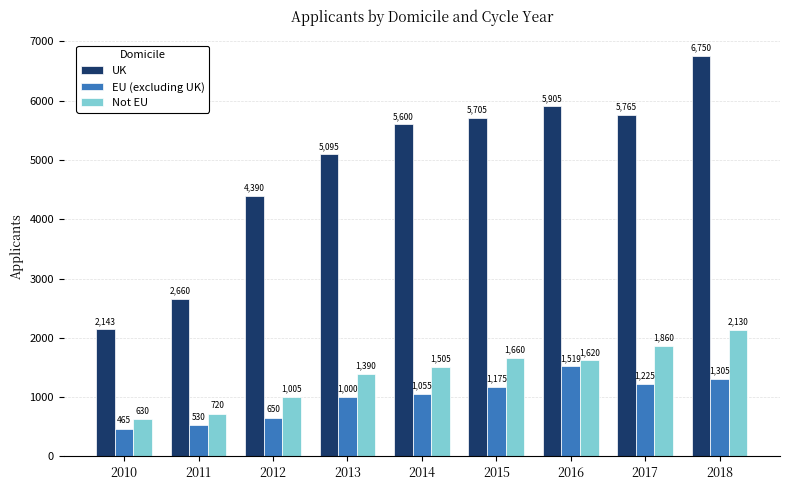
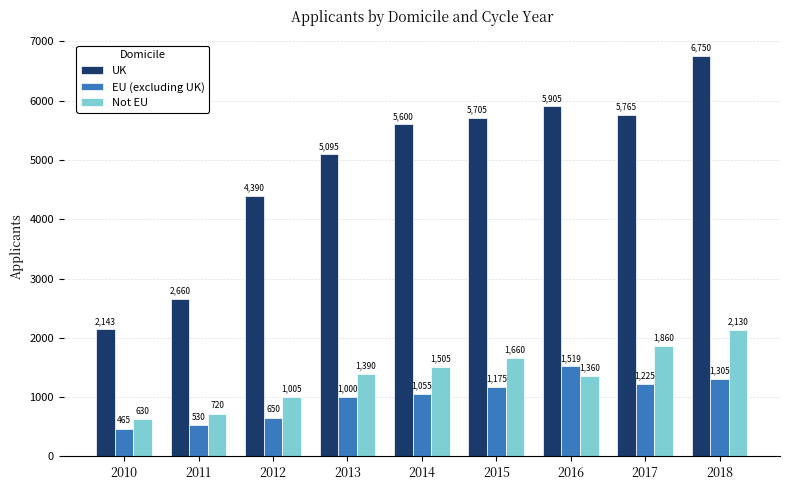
Not EU, 2016: 1,620 -> 1,360
